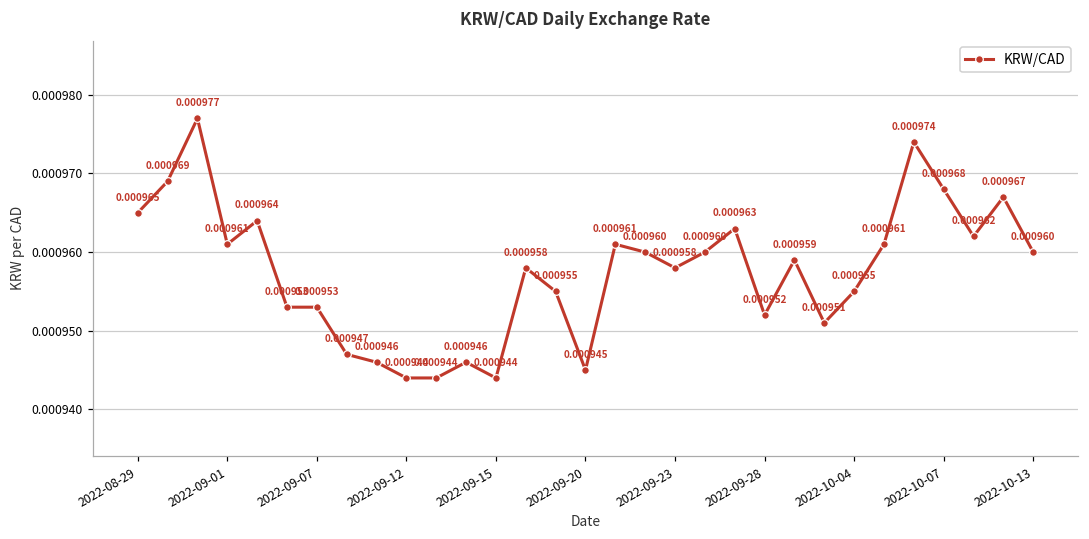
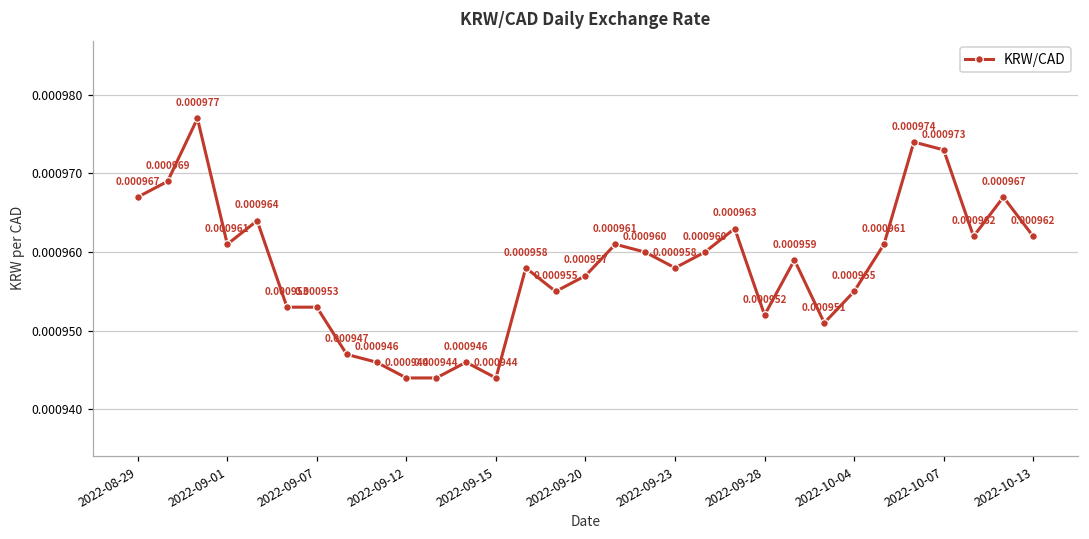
2022-08-29: 0.000965 -> 0.000967
2022-09-20: 0.000945 -> 0.000957
2022-10-07: 0.000968 -> 0.000973
2022-10-13: 0.000960 -> 0.000962
